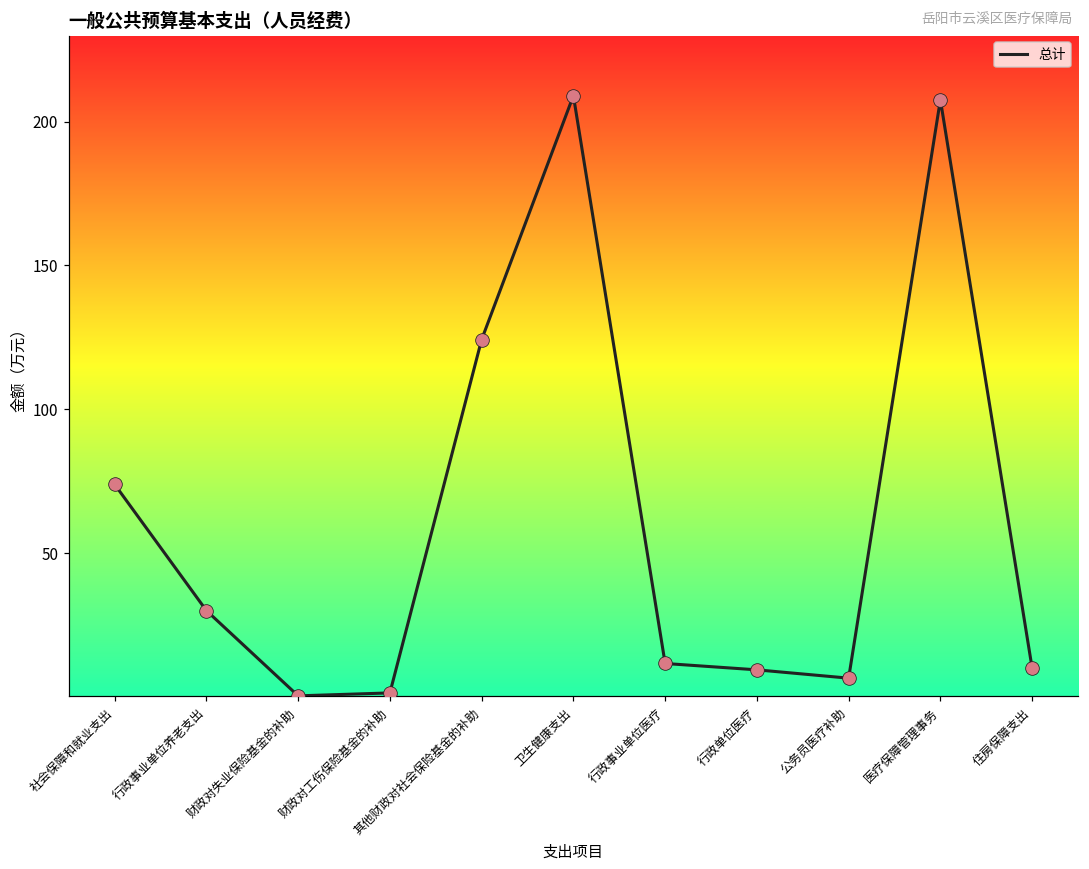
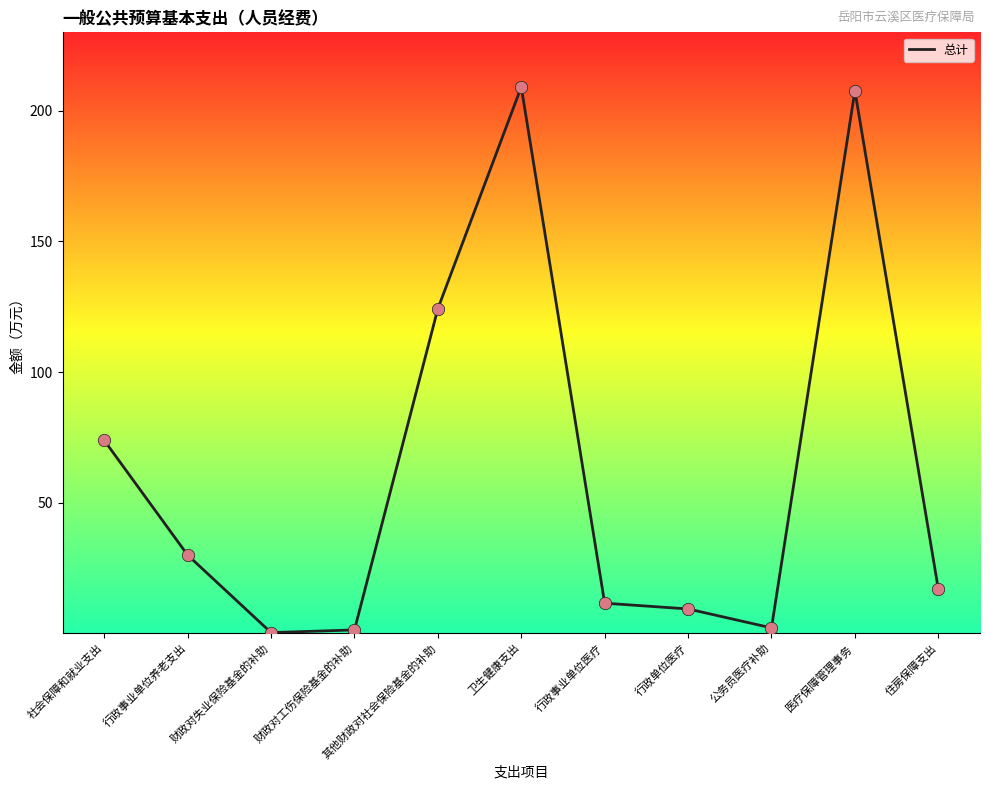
公务员医疗补助: 7 -> 2
住房保障支出: 10 -> 17
